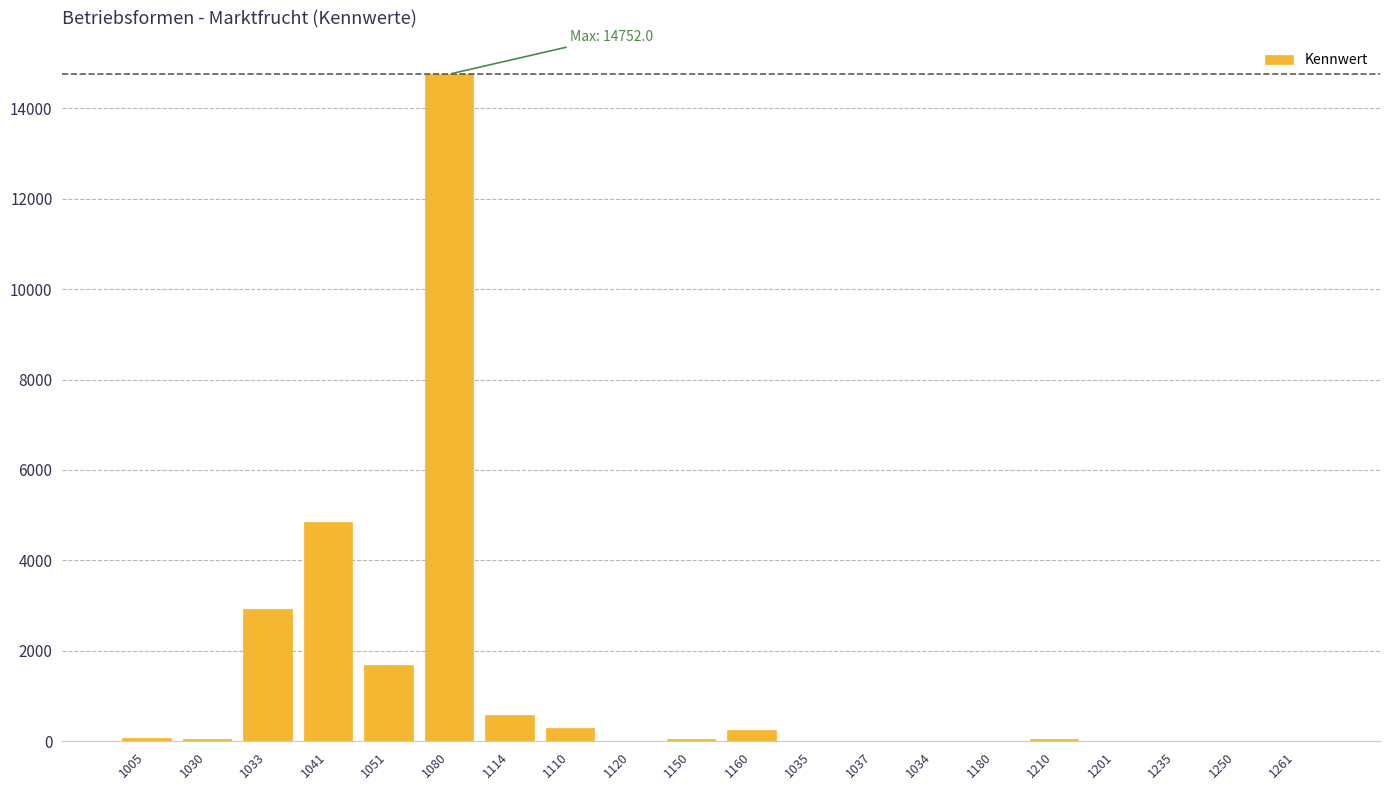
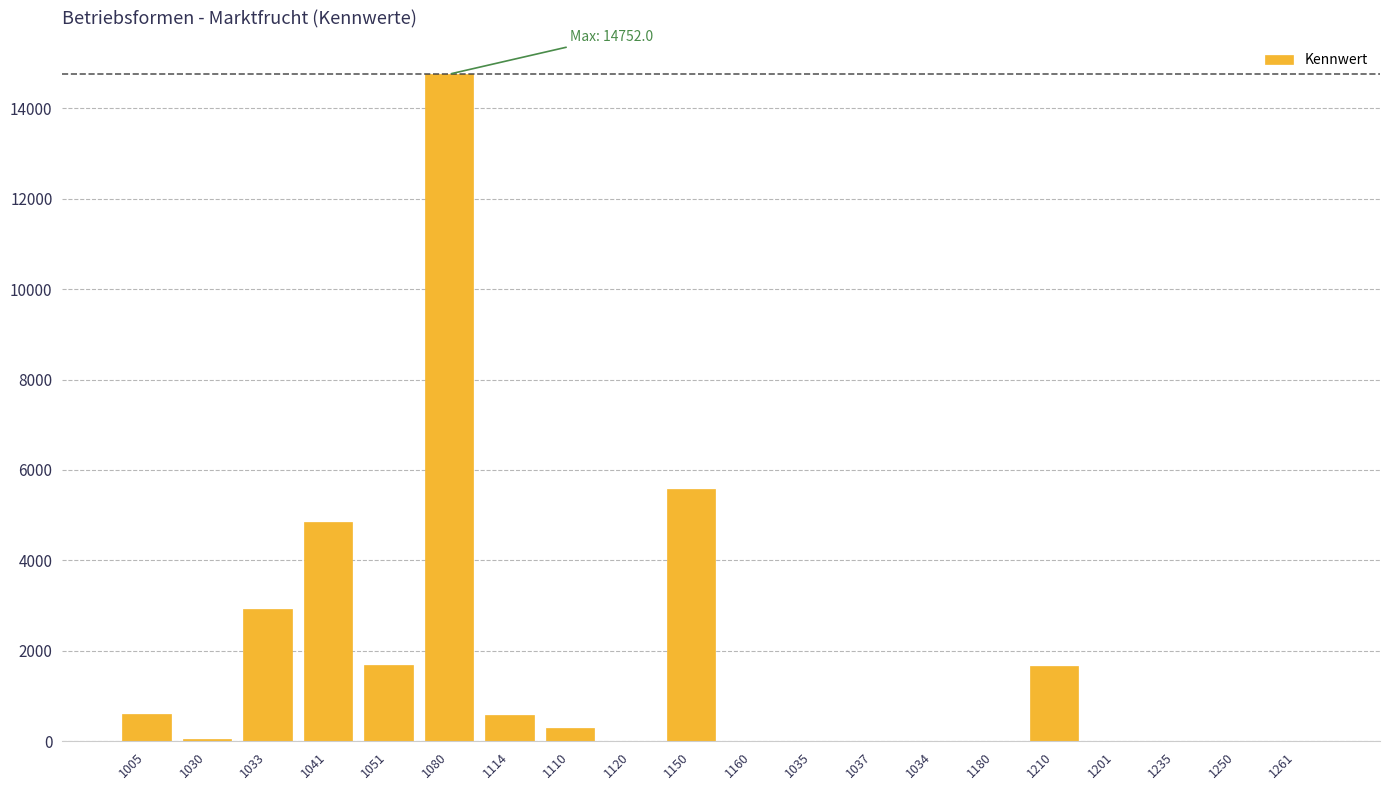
1005: 100 -> 600
1150: 100 -> 5600
1160: 200 -> 0
1210: 100 -> 1700
